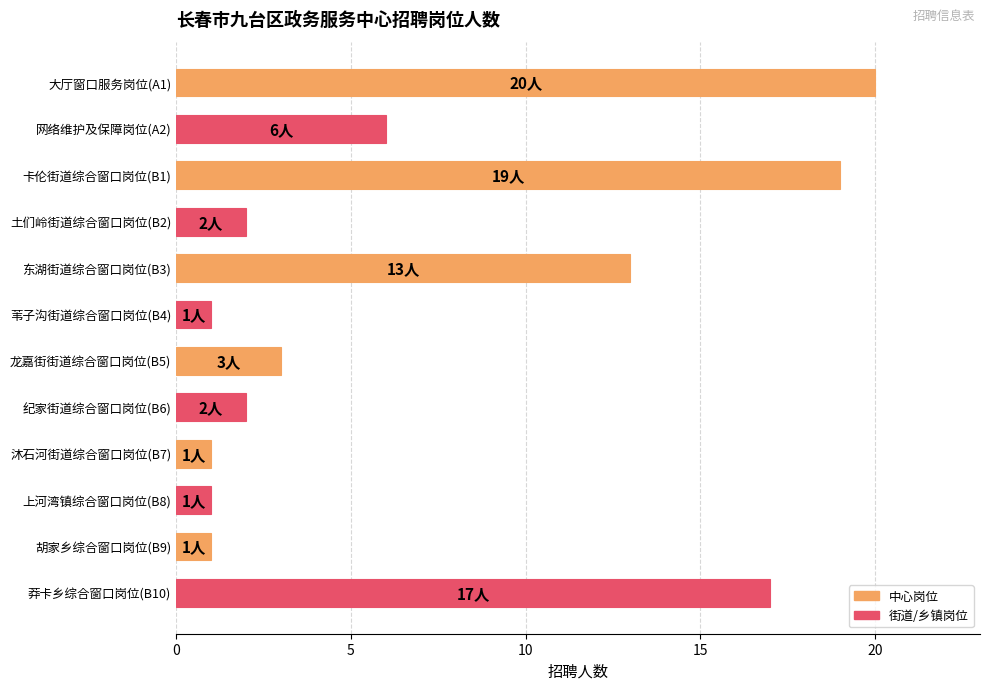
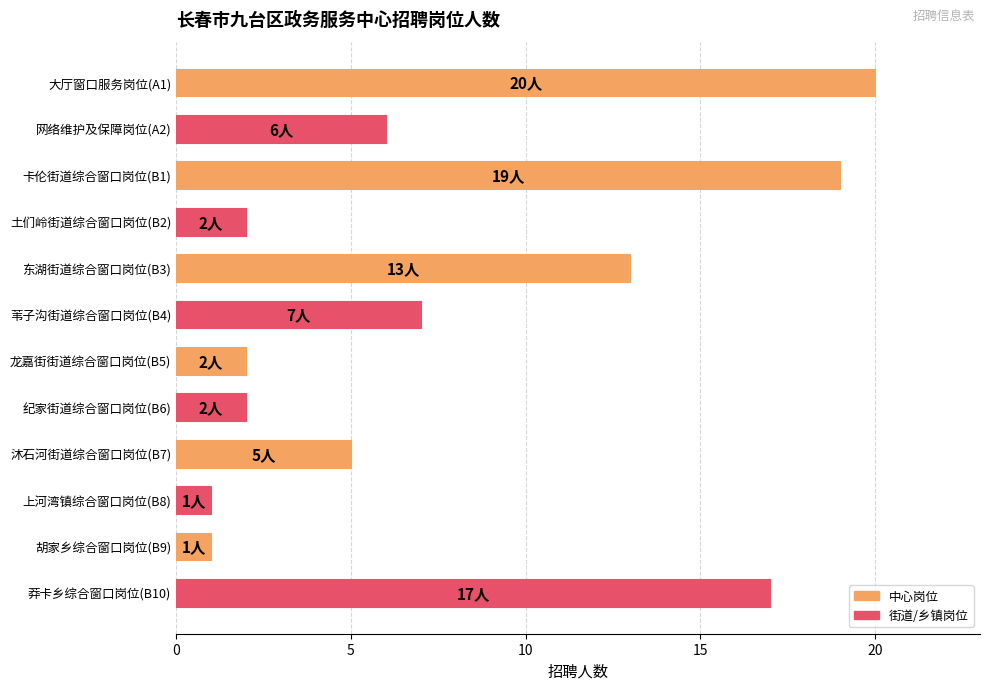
苇子沟街道综合窗口岗位(B4): 1人 -> 7人
龙嘉街街道综合窗口岗位(B5): 3人 -> 2人
沐石河街道综合窗口岗位(B7): 1人 -> 5人
